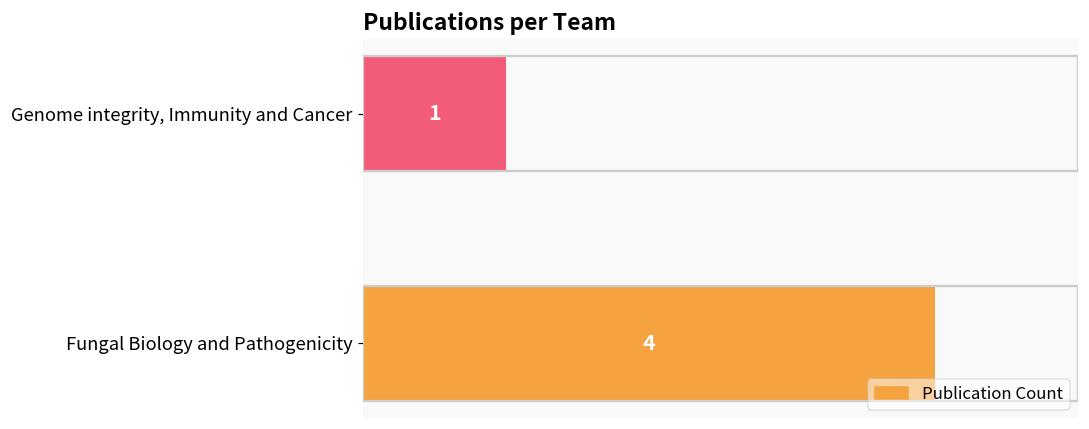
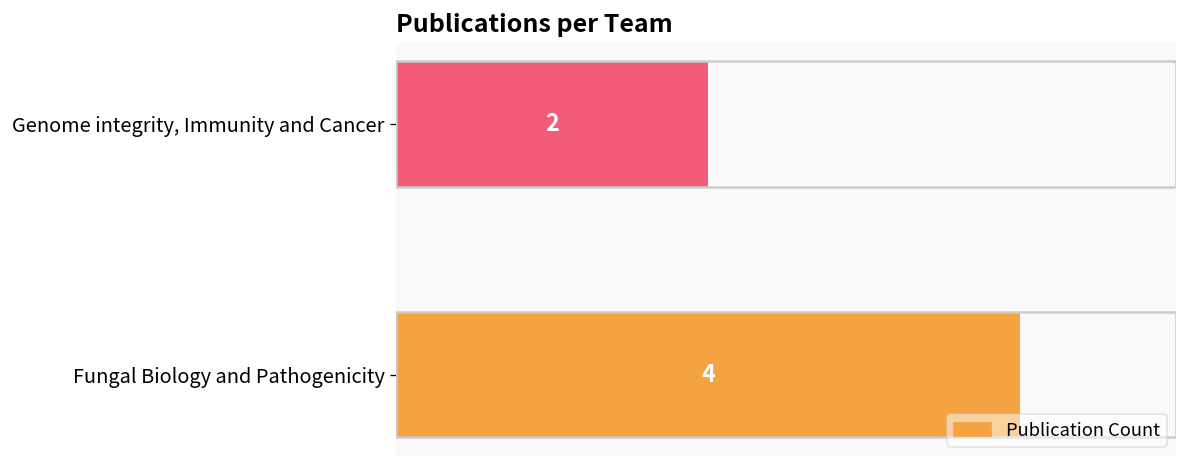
Genome integrity, Immunity and Cancer: 1 -> 2
